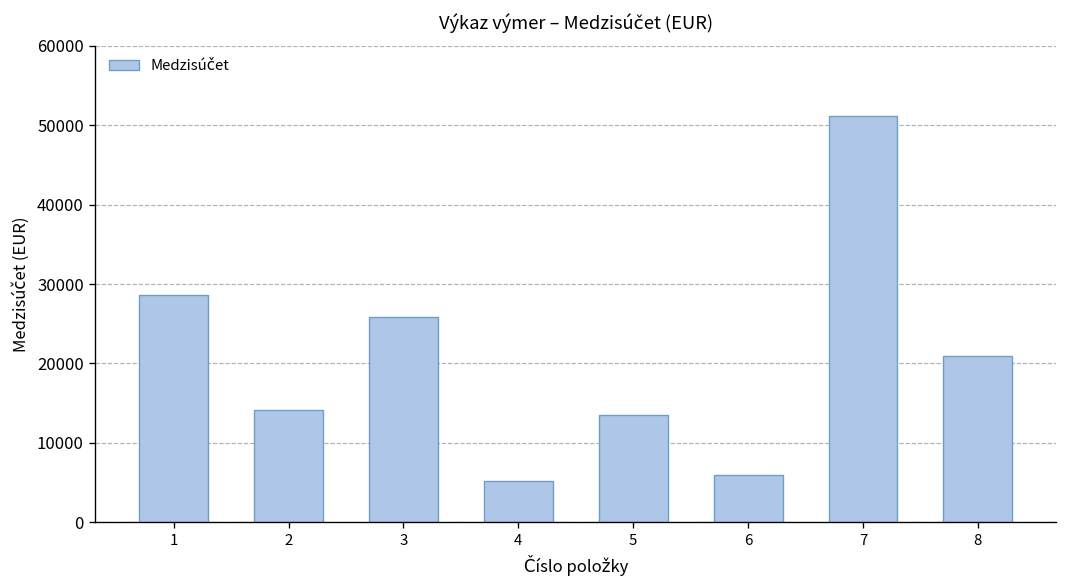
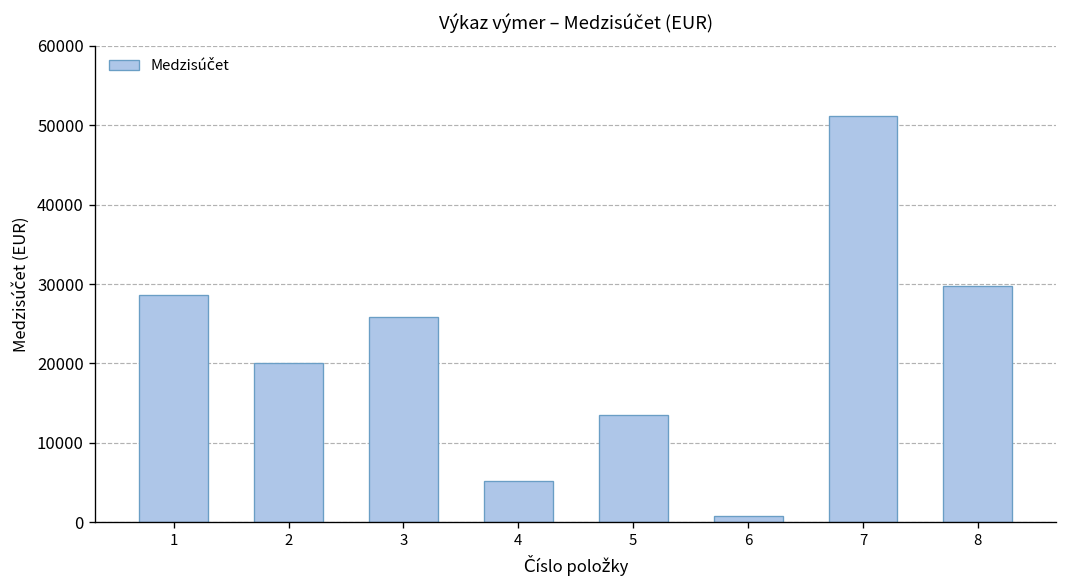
2: 14000 -> 20000
6: 6000 -> 1000
8: 21000 -> 30000
